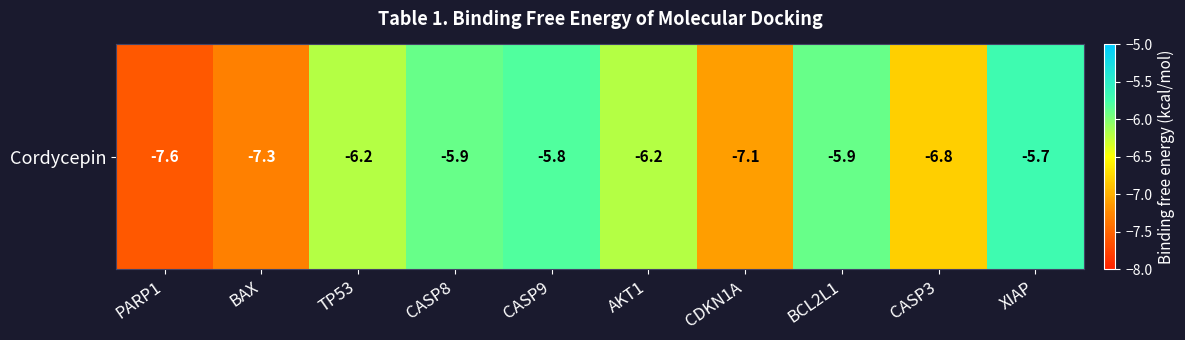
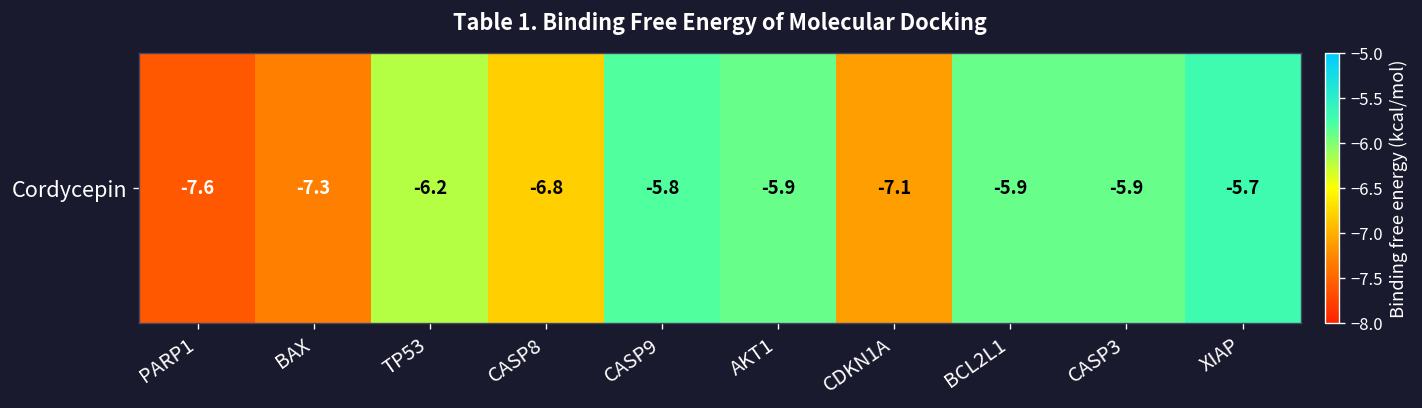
Cordycepin, CASP8: -5.9 -> -6.8
Cordycepin, AKT1: -6.2 -> -5.9
Cordycepin, CASP3: -6.8 -> -5.9
